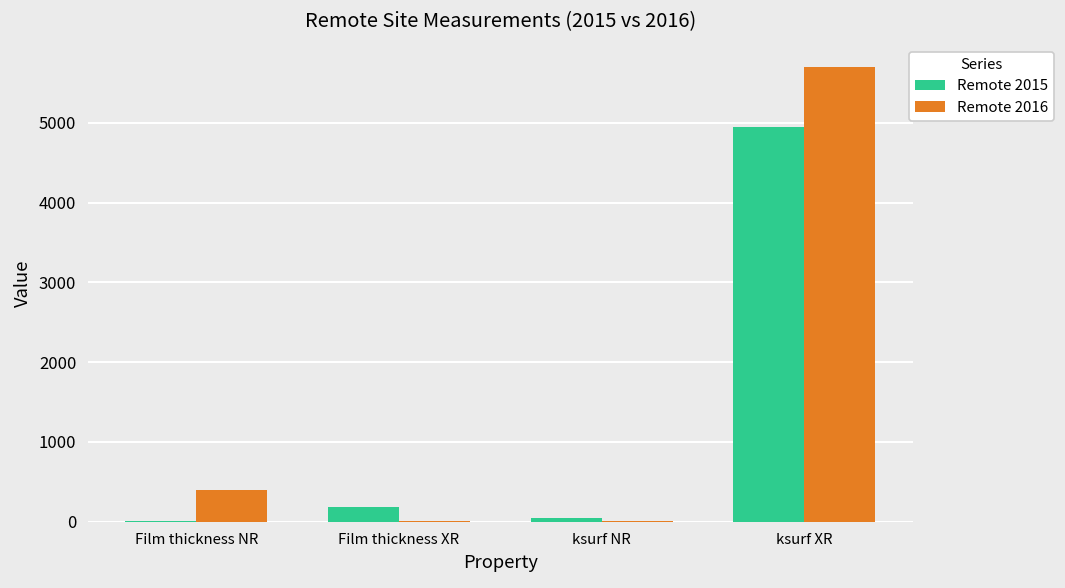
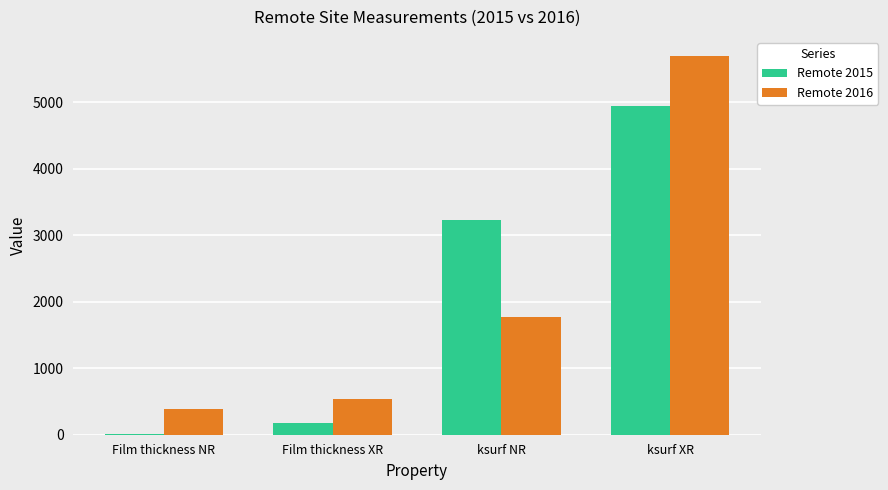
Remote 2016, Film thickness XR: 0 -> 500
Remote 2015, ksurf NR: 100 -> 3200
Remote 2016, ksurf NR: 0 -> 1800
